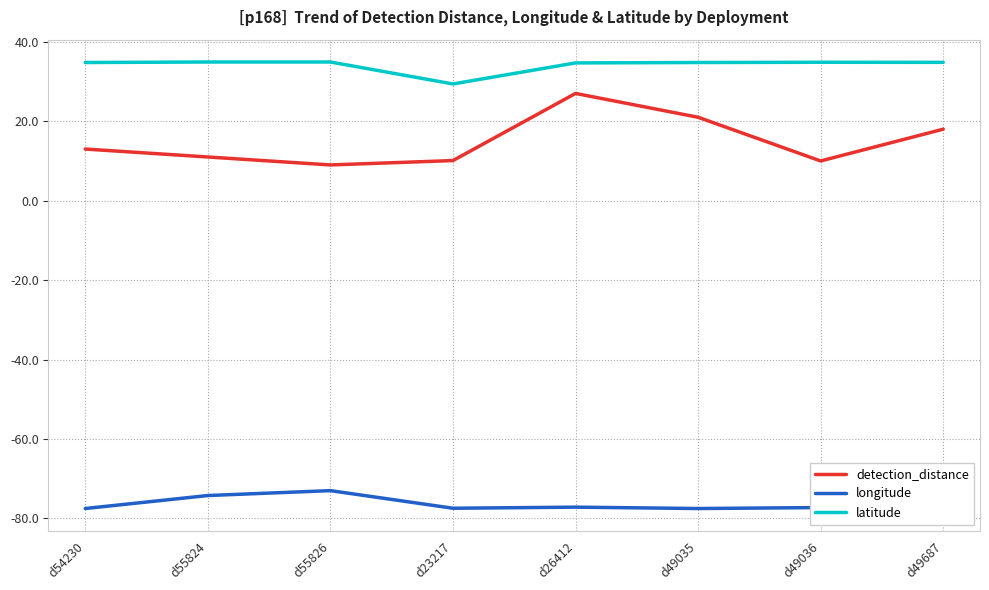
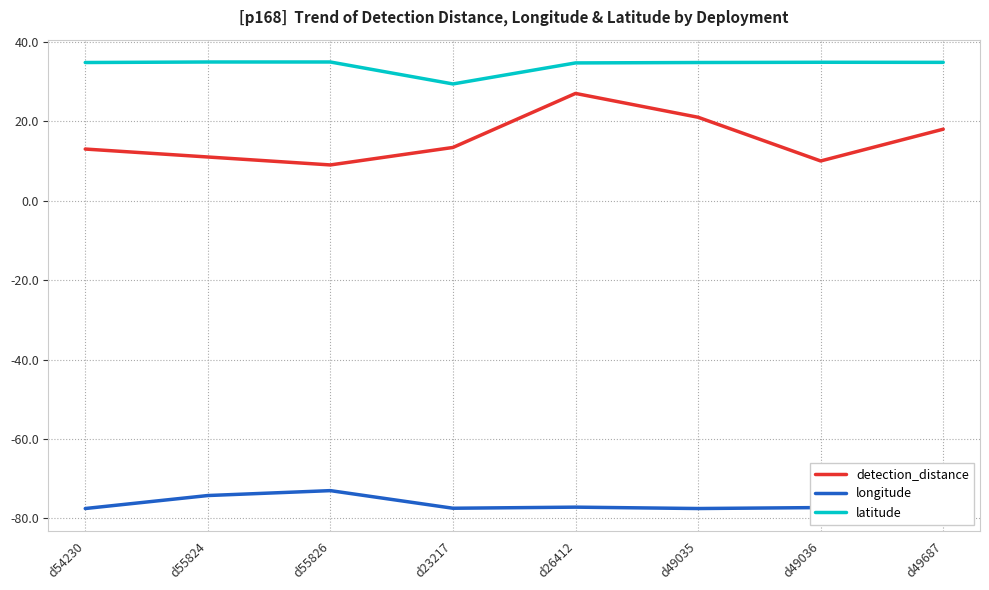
detection_distance, d23217: 10 -> 13
